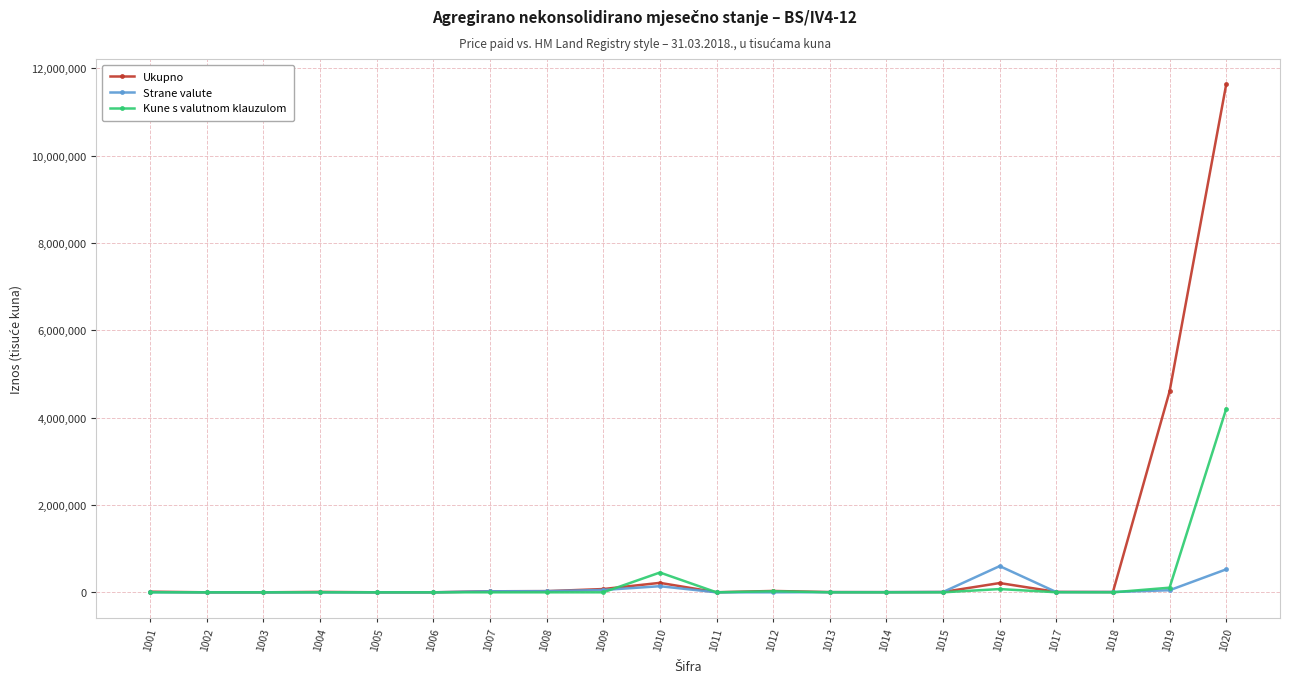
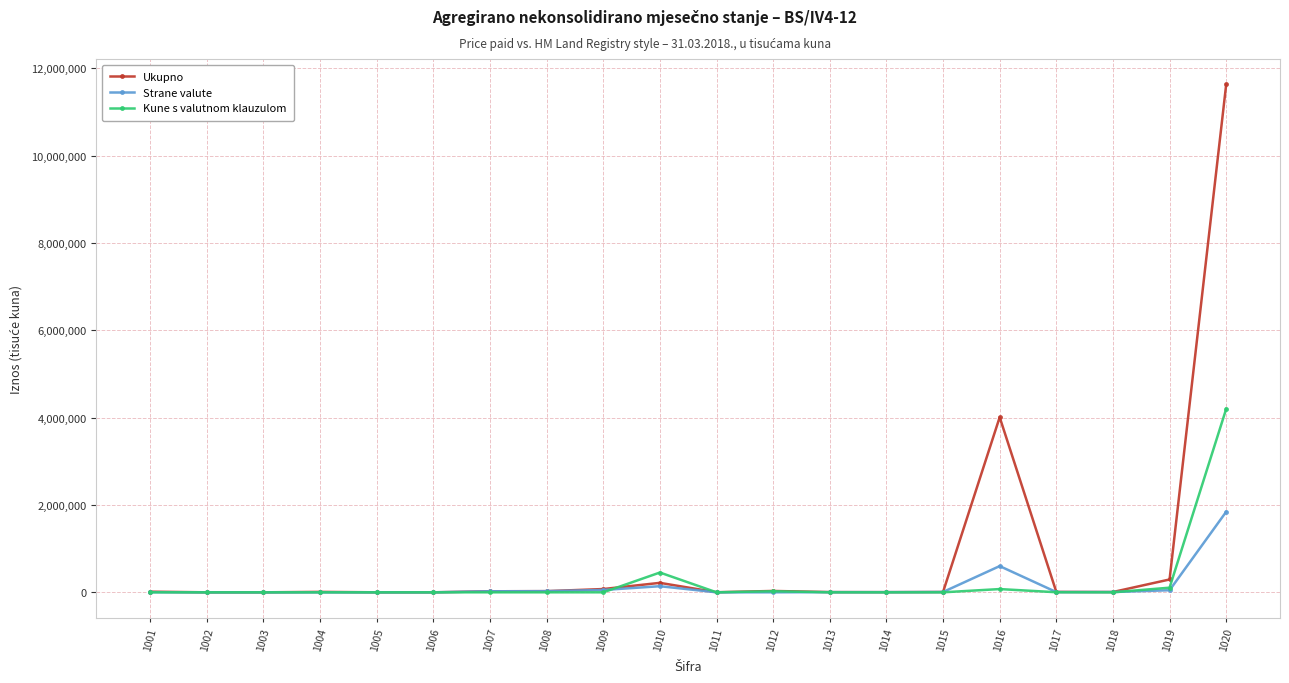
Ukupno, 1016: 200,000 -> 4,000,000
Ukupno, 1019: 4,600,000 -> 300,000
Strane valute, 1020: 500,000 -> 1,800,000
